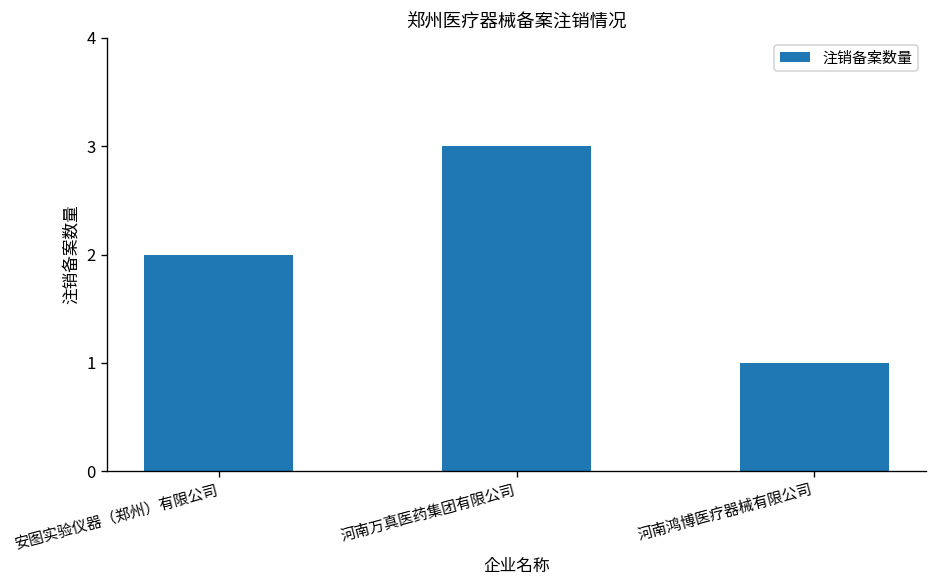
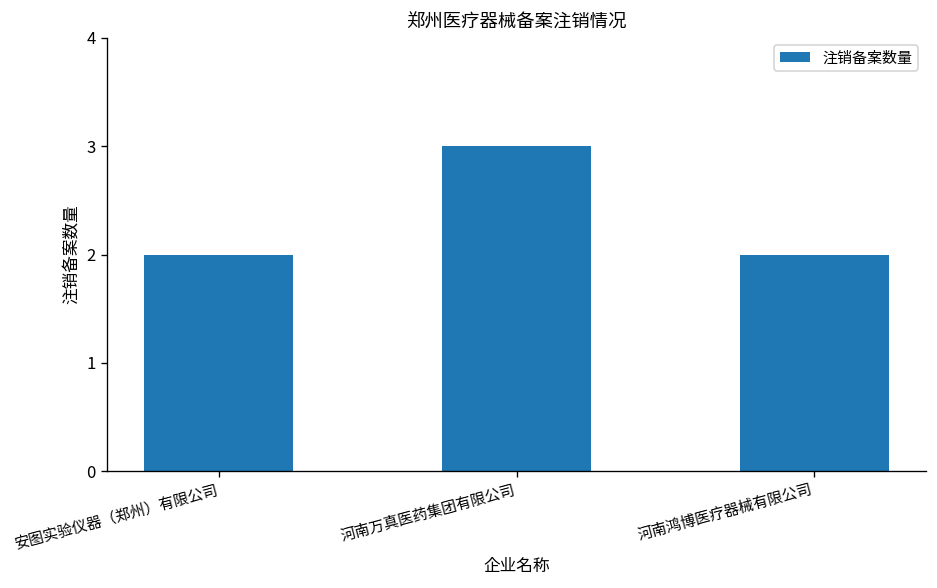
河南鸿博医疗器械有限公司: 1 -> 2
